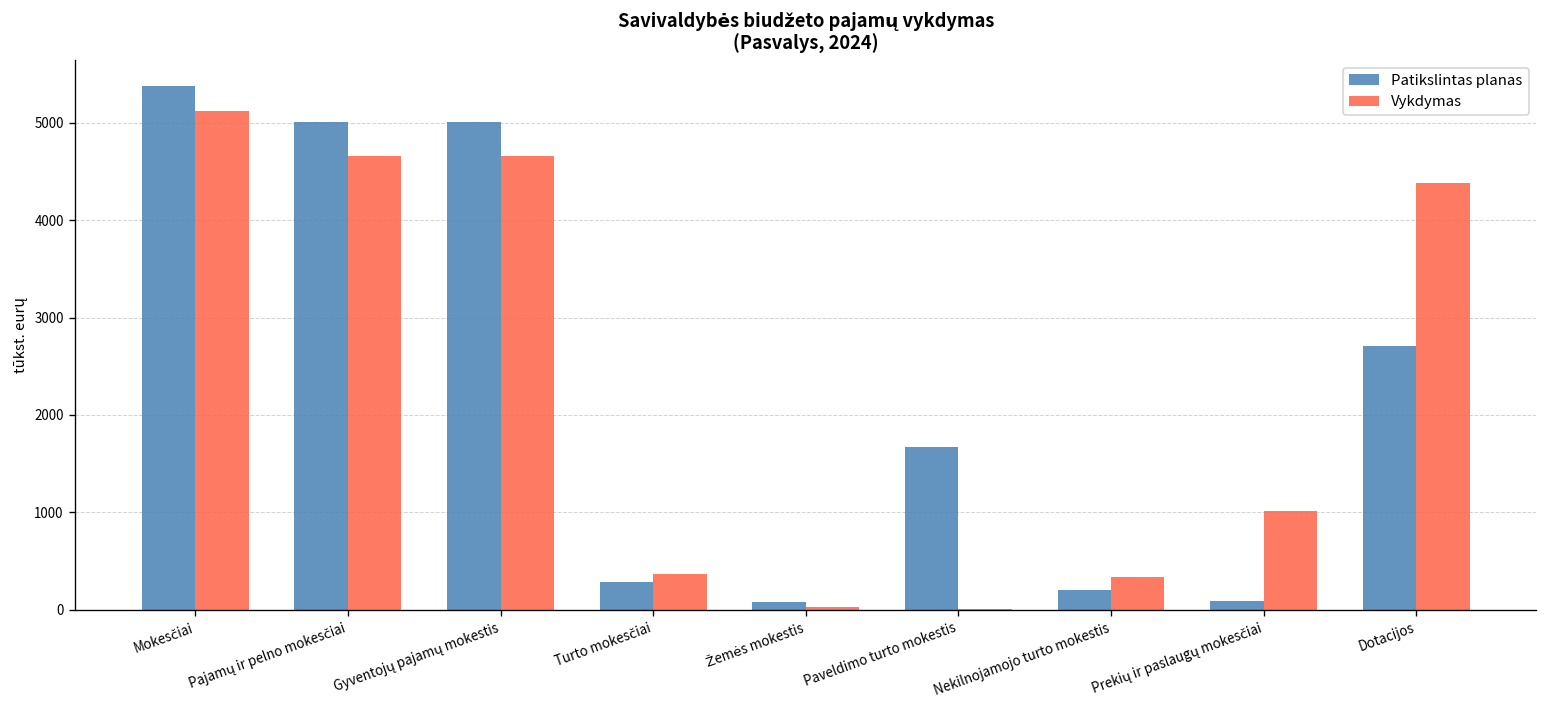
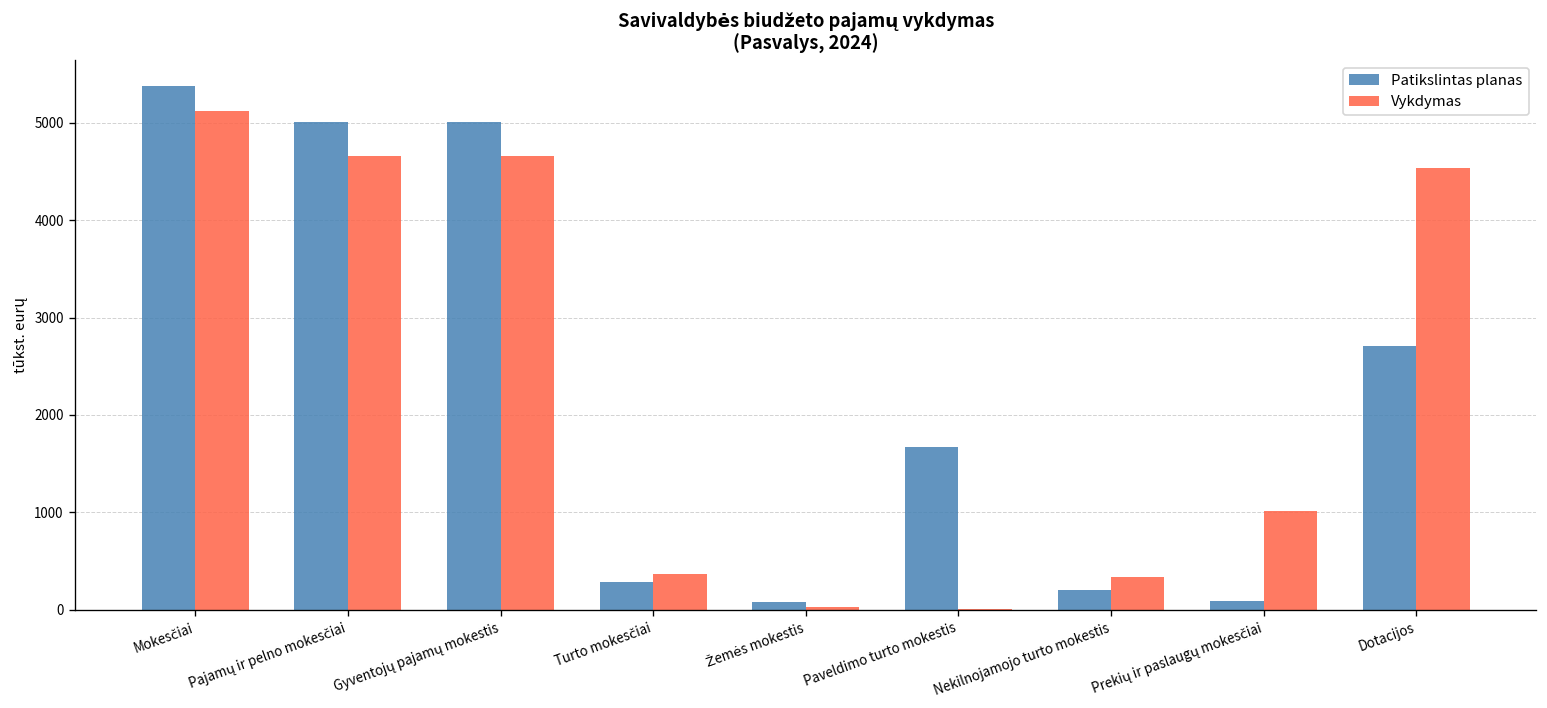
Vykdymas, Dotacijos: 4400 -> 4500
